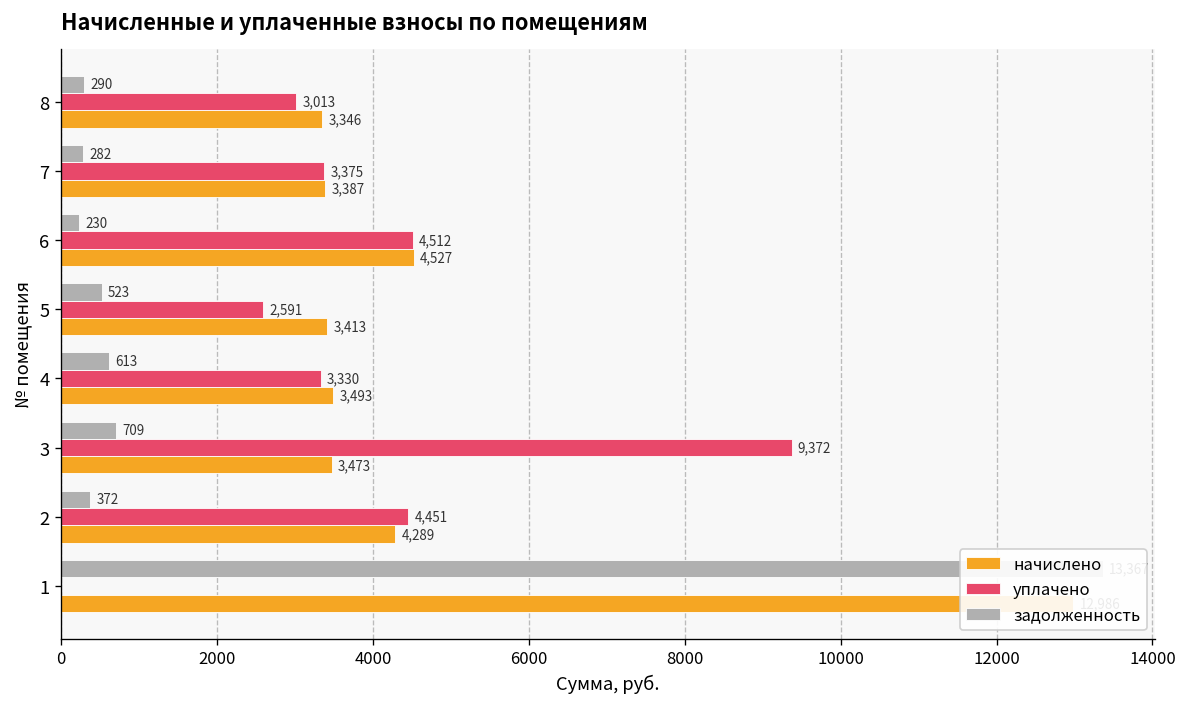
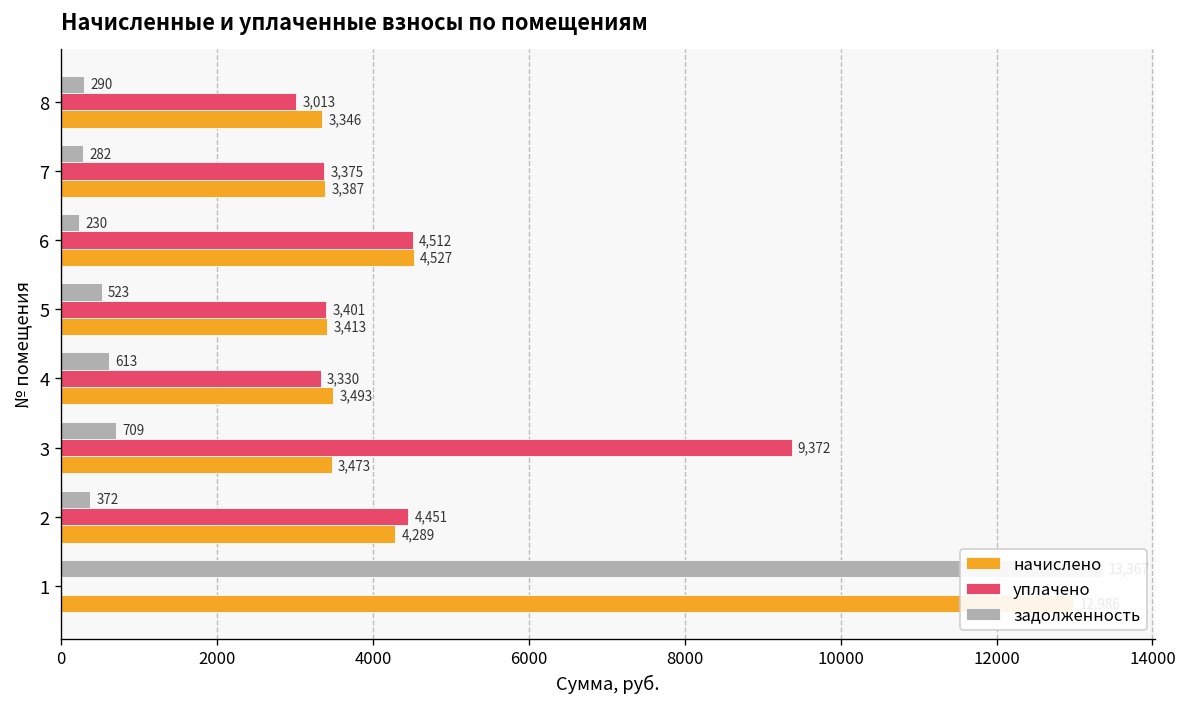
уплачено, 5: 2,591 -> 3,401
